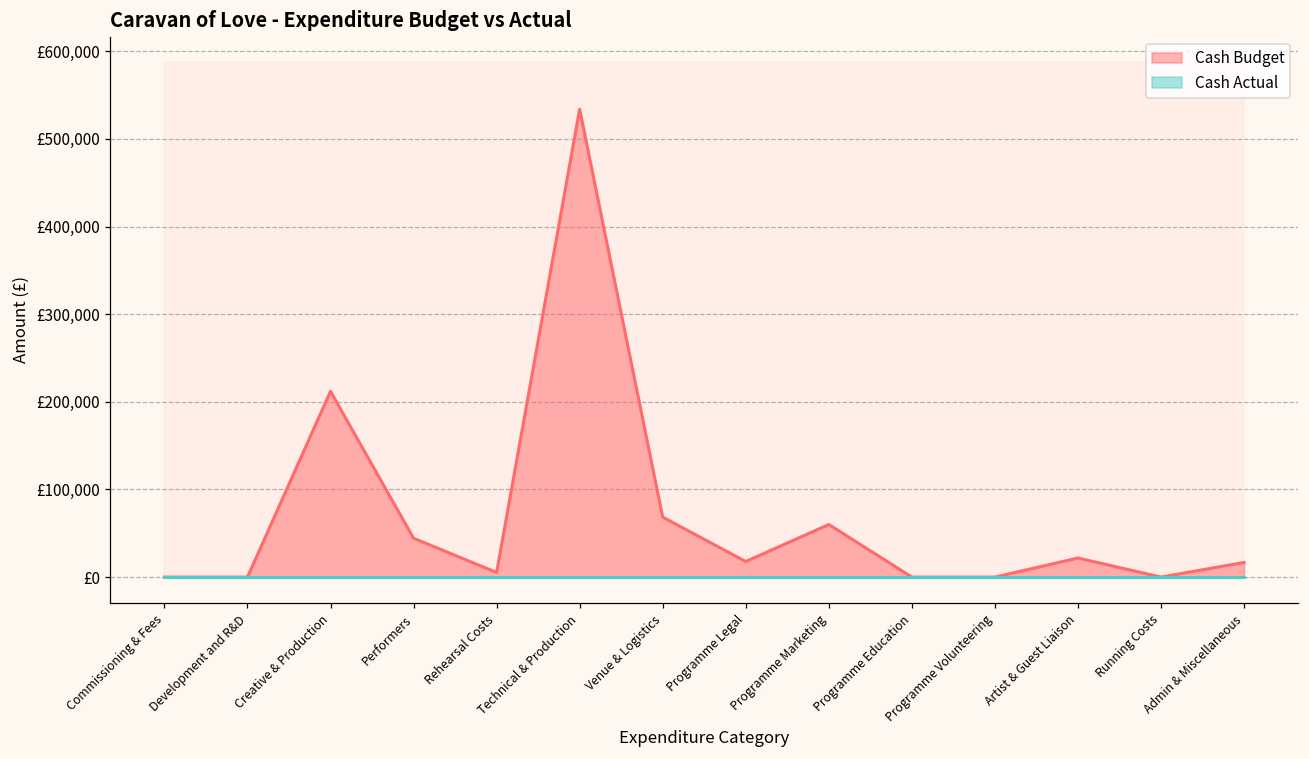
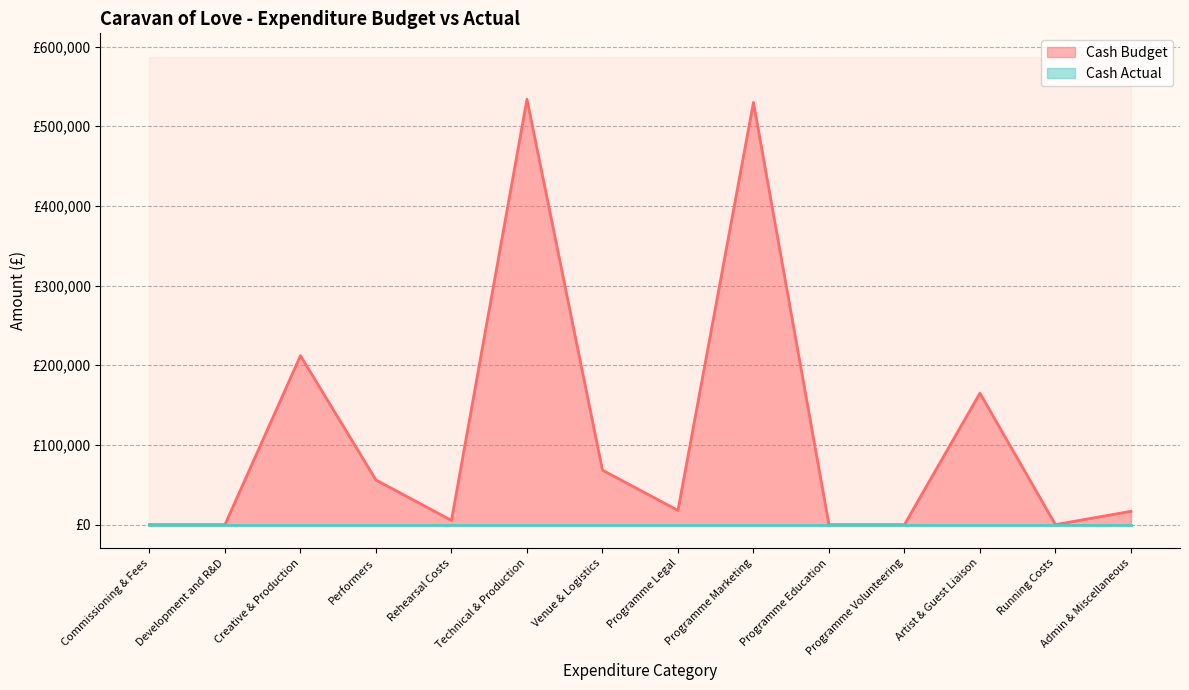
Cash Budget, Performers: £40,000 -> £60,000
Cash Budget, Programme Marketing: £60,000 -> £530,000
Cash Budget, Artist & Guest Liaison: £20,000 -> £160,000
